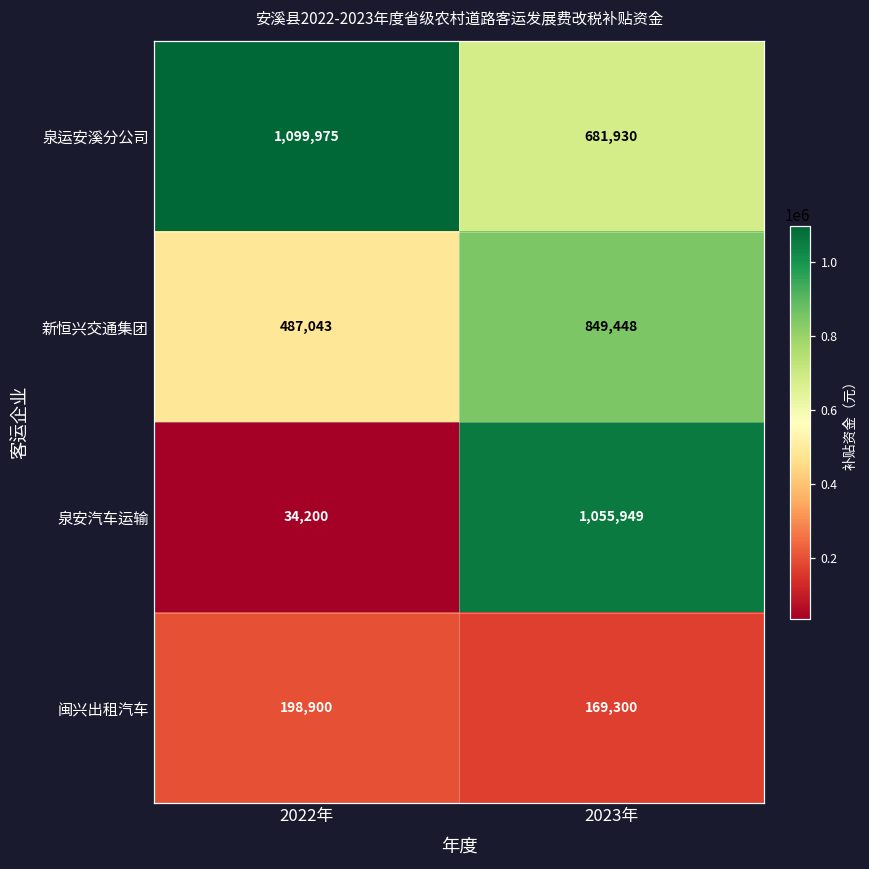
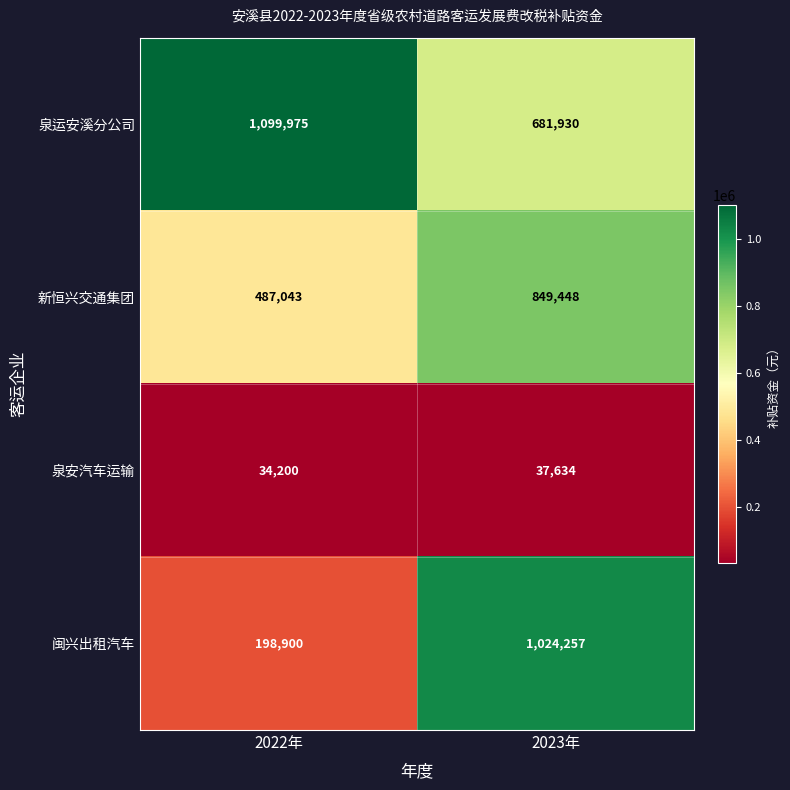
泉安汽车运输, 2023年: 1,055,949 -> 37,634
闽兴出租汽车, 2023年: 169,300 -> 1,024,257
